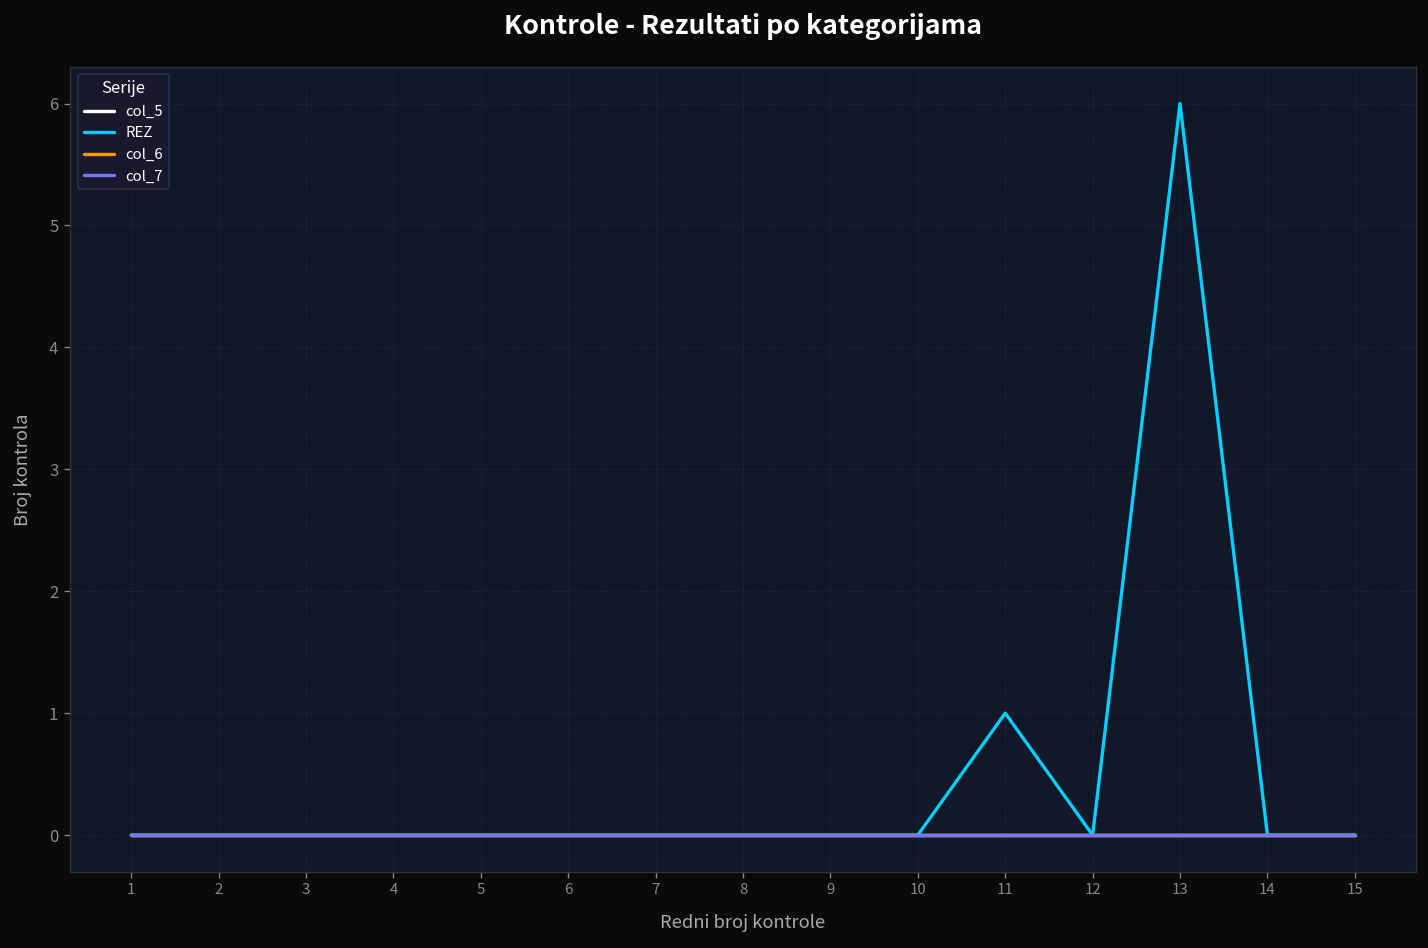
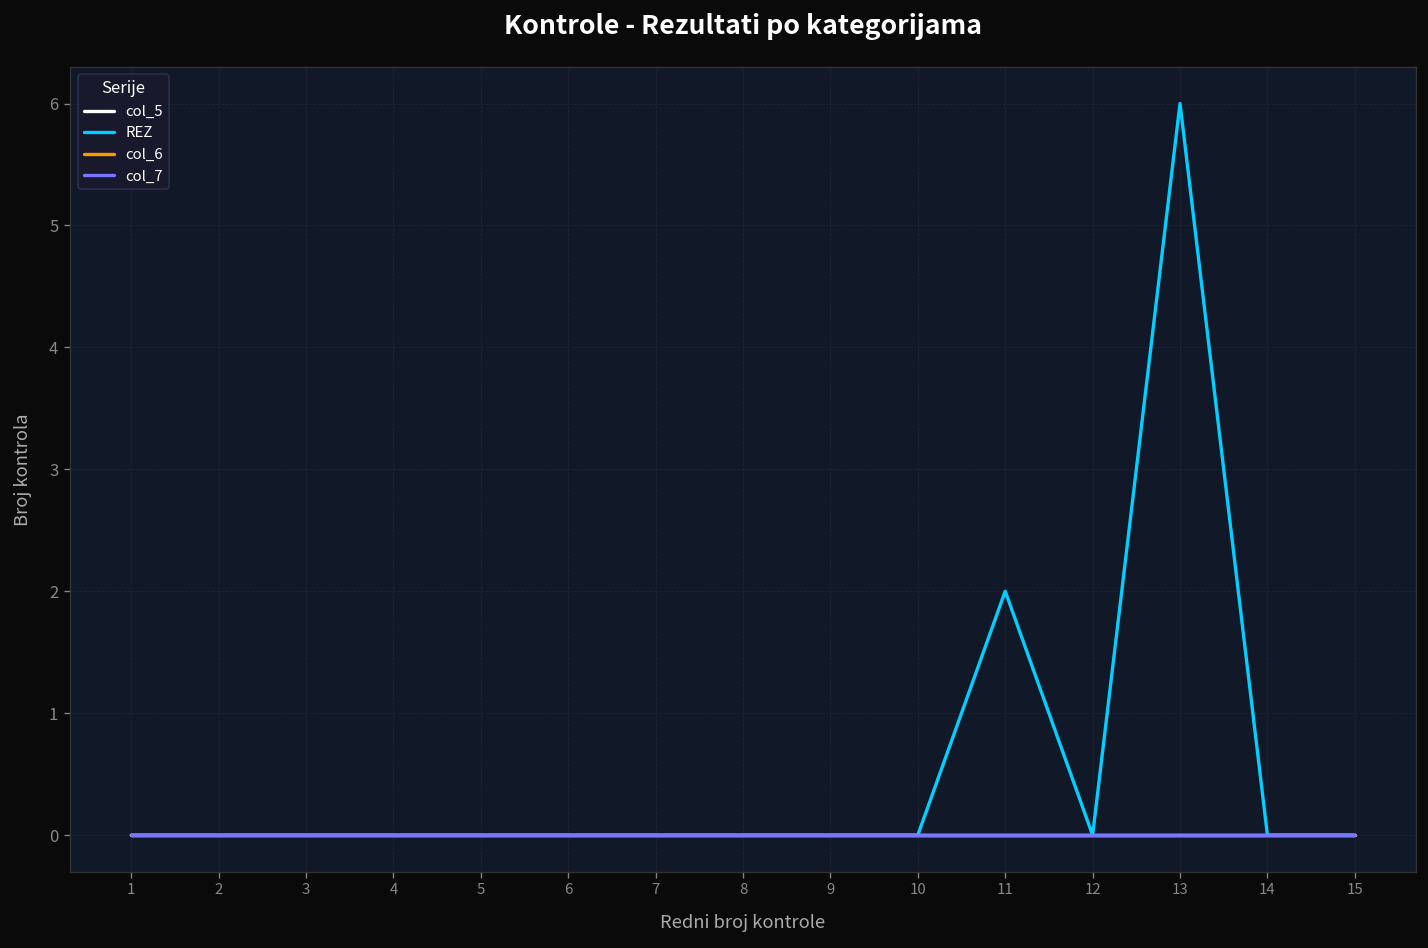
REZ, 11: 1 -> 2
